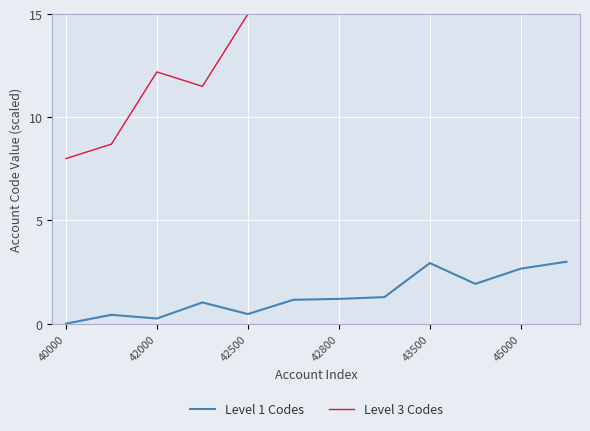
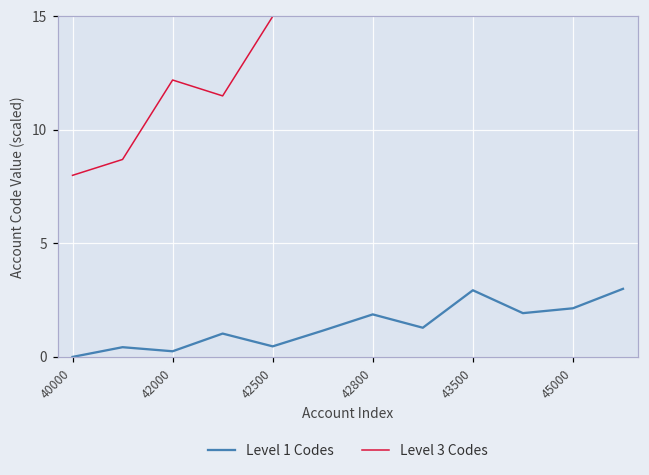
Level 1 Codes, 42800: 1.2 -> 1.9
Level 1 Codes, 45000: 2.7 -> 2.1
